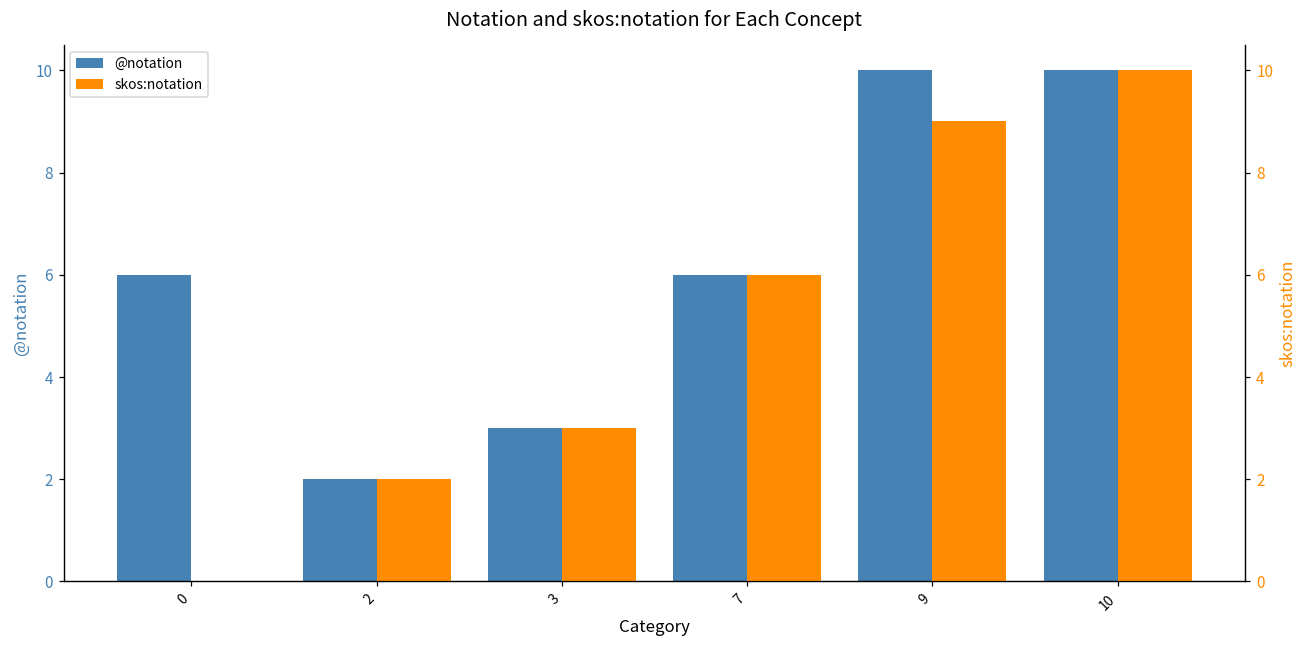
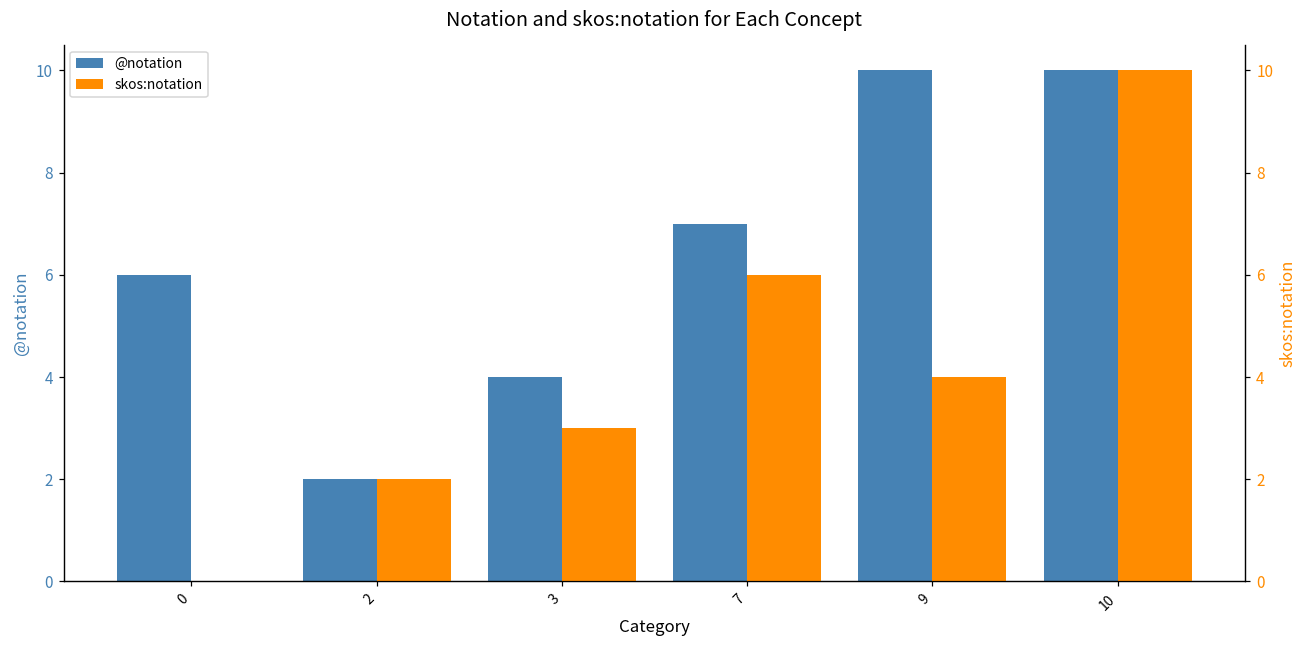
@notation, 3: 3 -> 4
@notation, 7: 6 -> 7
skos:notation, 9: 9 -> 4
